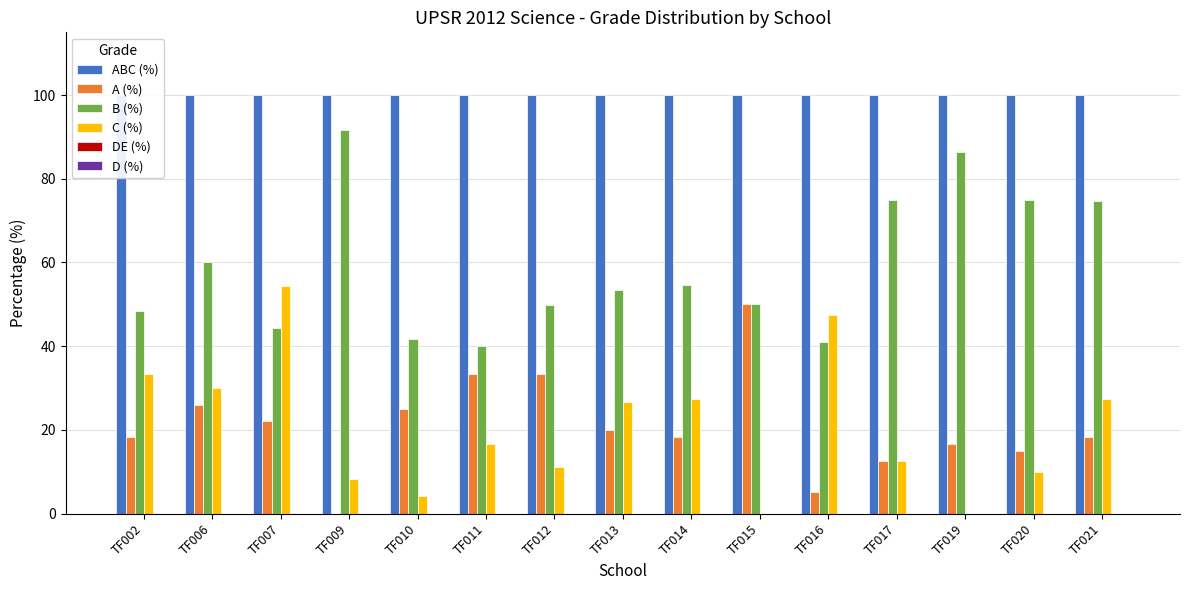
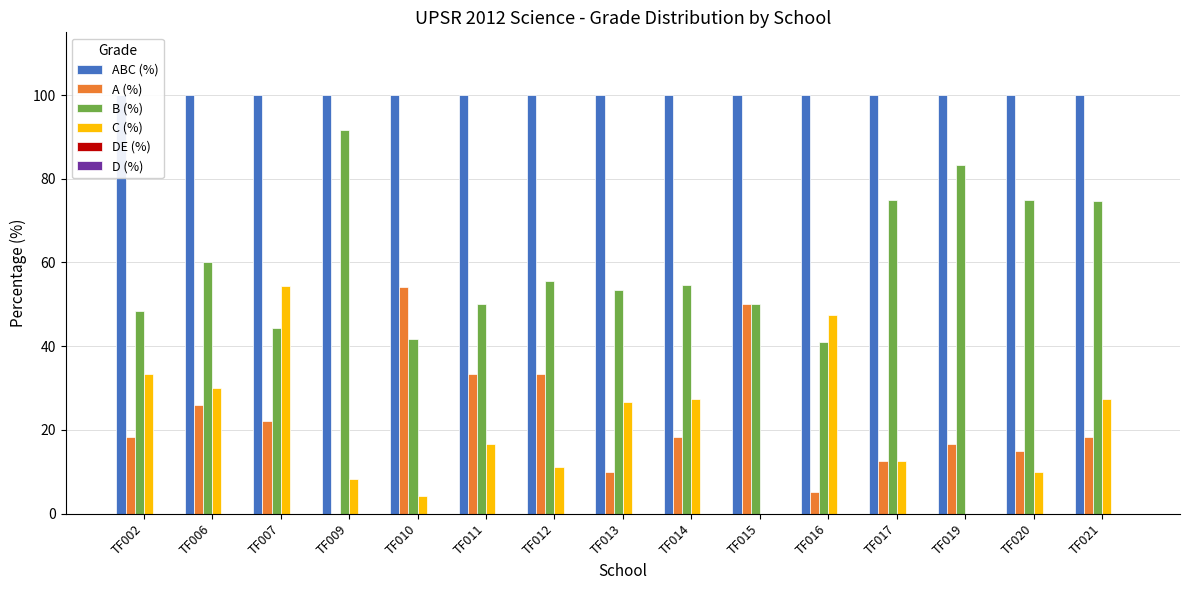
A (%), TF010: 25 -> 54
B (%), TF011: 40 -> 50
B (%), TF012: 50 -> 56
A (%), TF013: 20 -> 10
B (%), TF019: 86 -> 83
